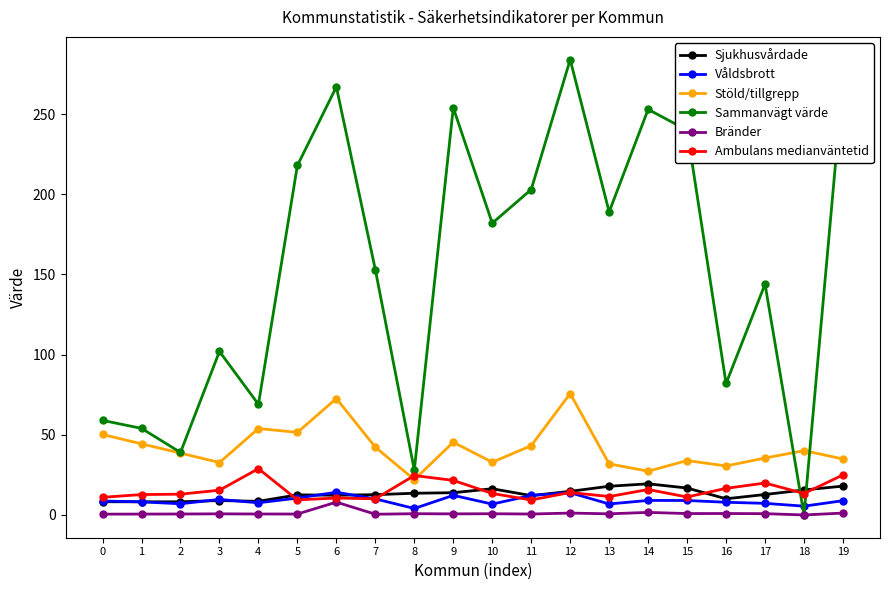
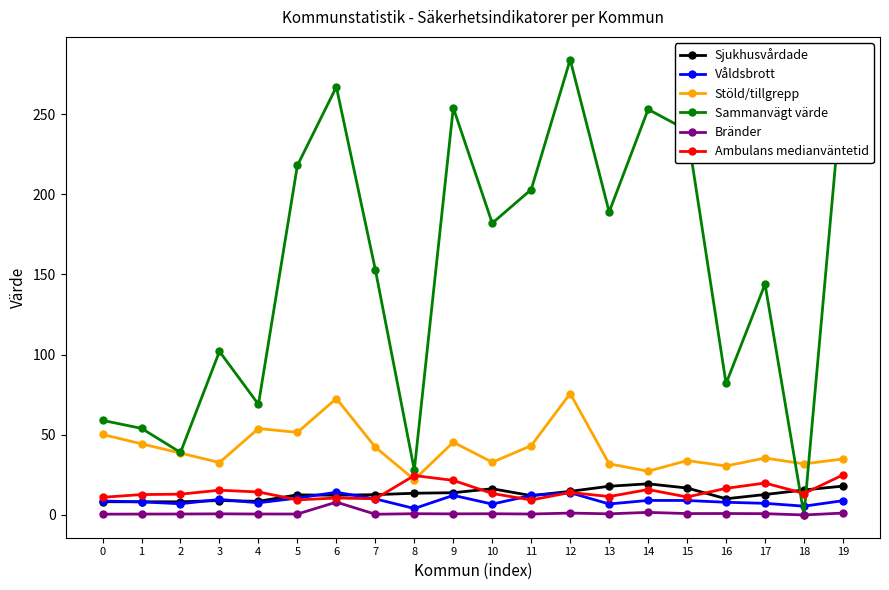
Ambulans medianväntetid, 4: 29 -> 14
Stöld/tillgrepp, 18: 40 -> 32
